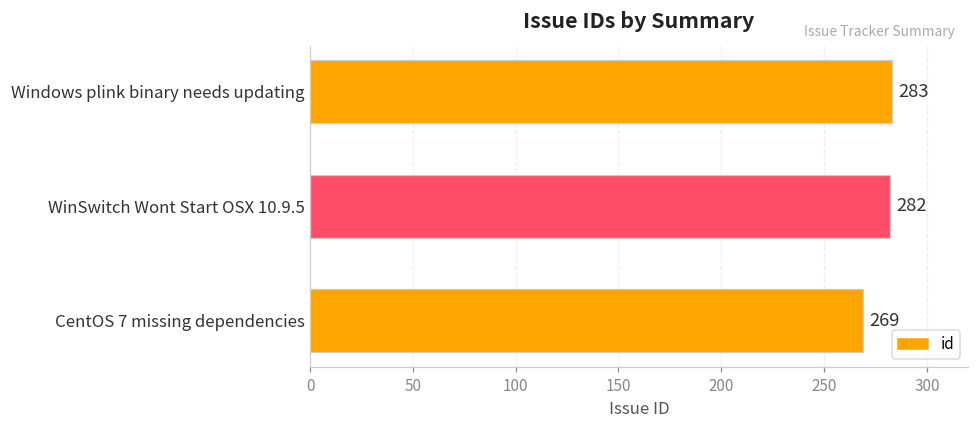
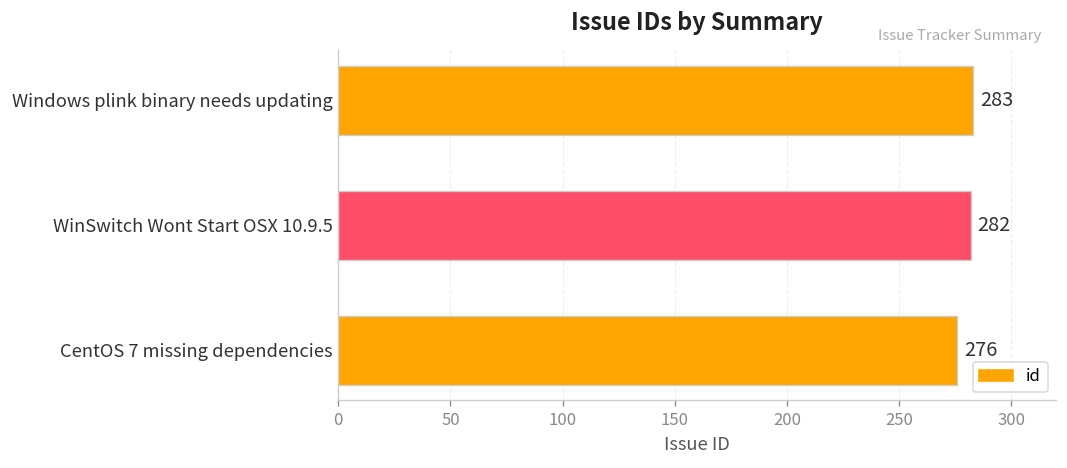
CentOS 7 missing dependencies: 269 -> 276
